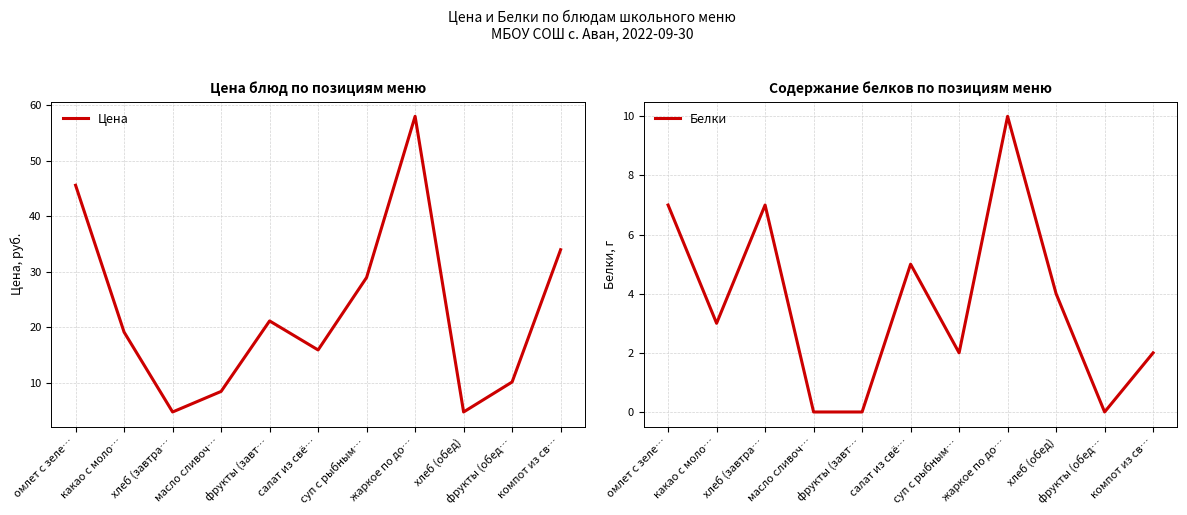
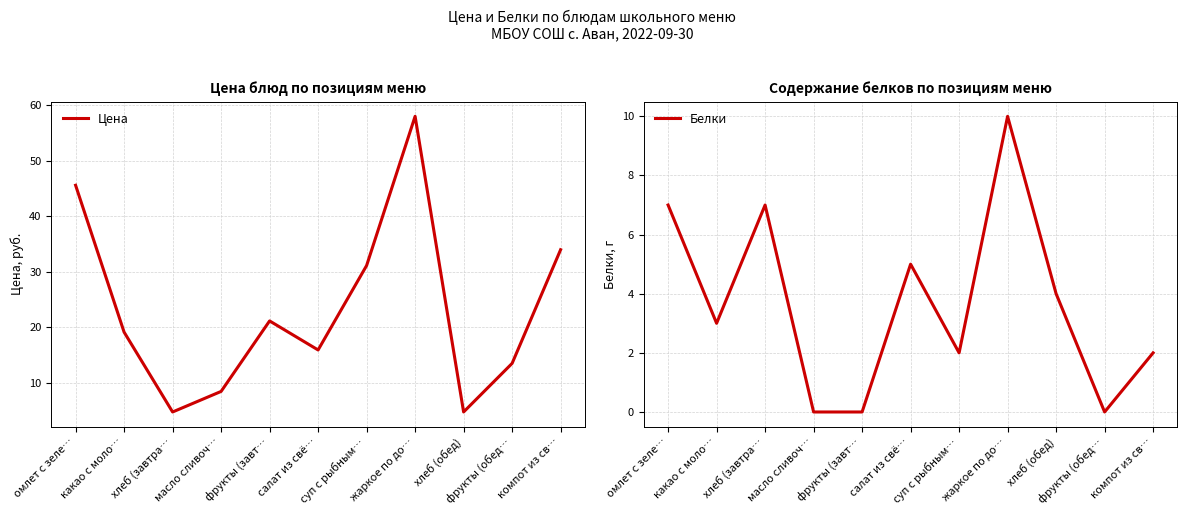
Цена блюд по позициям меню, суп с рыбным…: 29 -> 31
Цена блюд по позициям меню, фрукты (обед…: 10 -> 13
